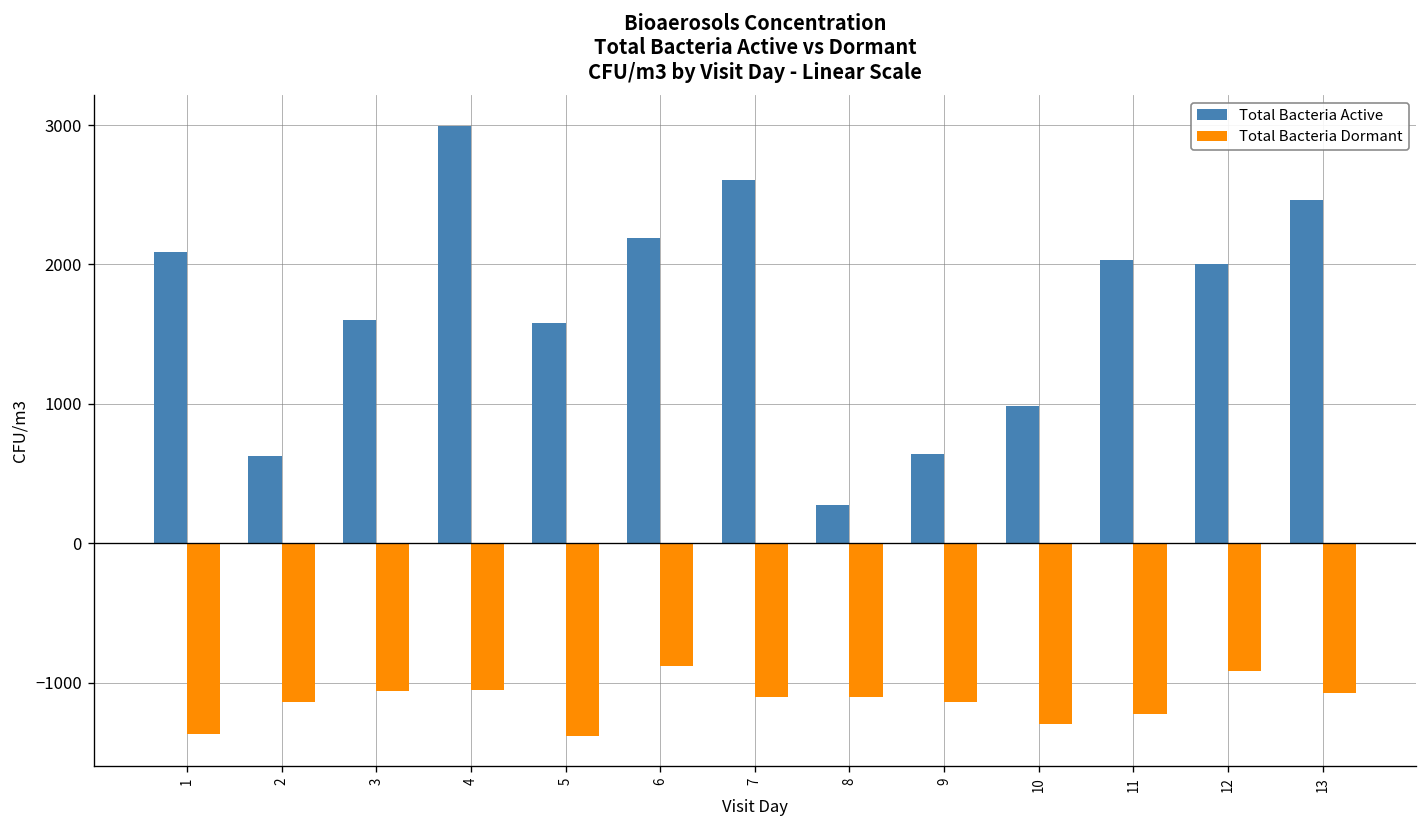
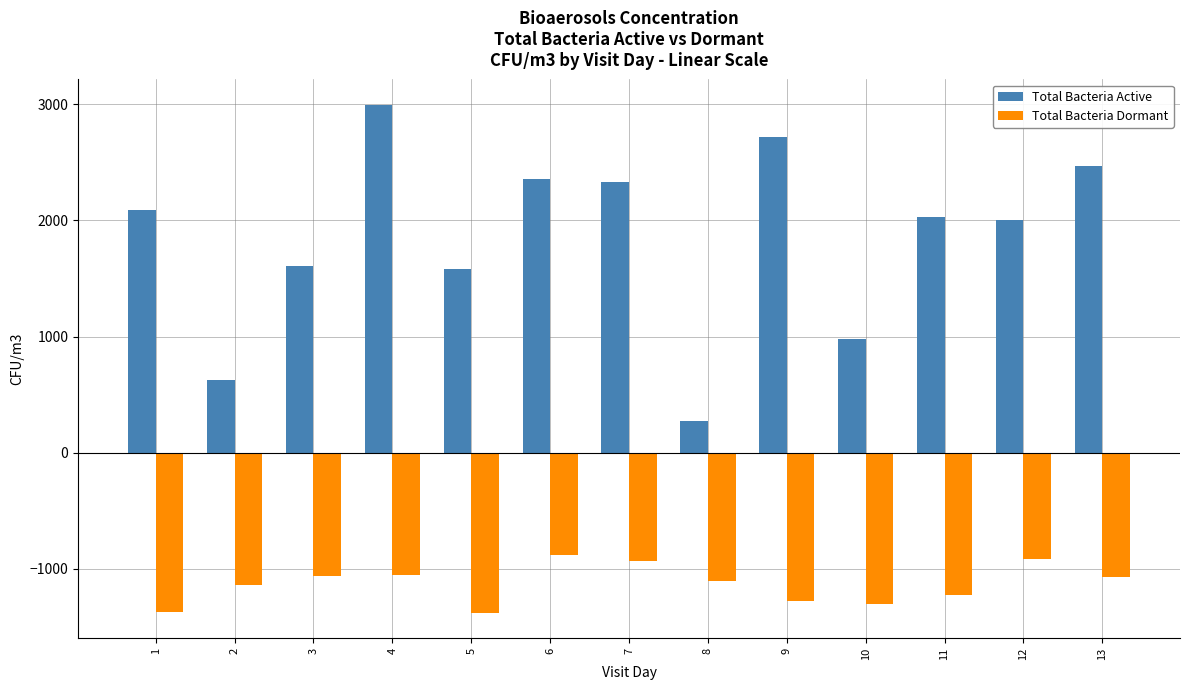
Total Bacteria Active, 6: 2190 -> 2350
Total Bacteria Active, 7: 2610 -> 2330
Total Bacteria Dormant, 7: -1100 -> -940
Total Bacteria Active, 9: 640 -> 2720
Total Bacteria Dormant, 9: -1140 -> -1270
